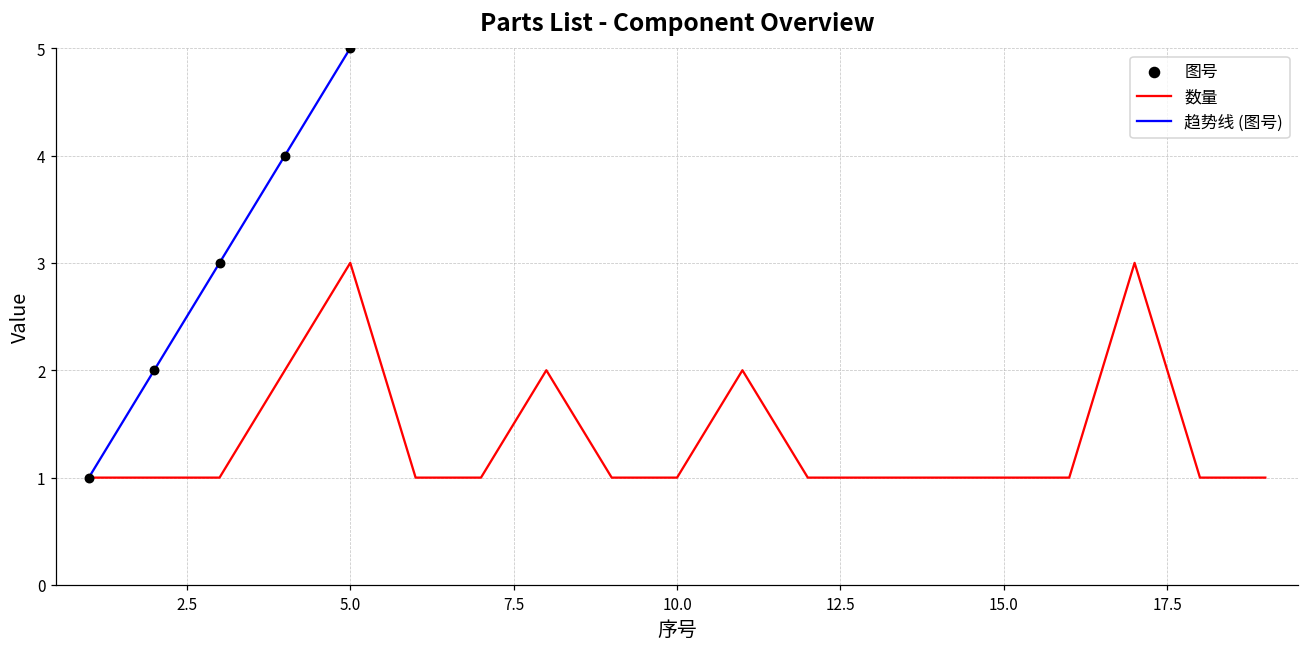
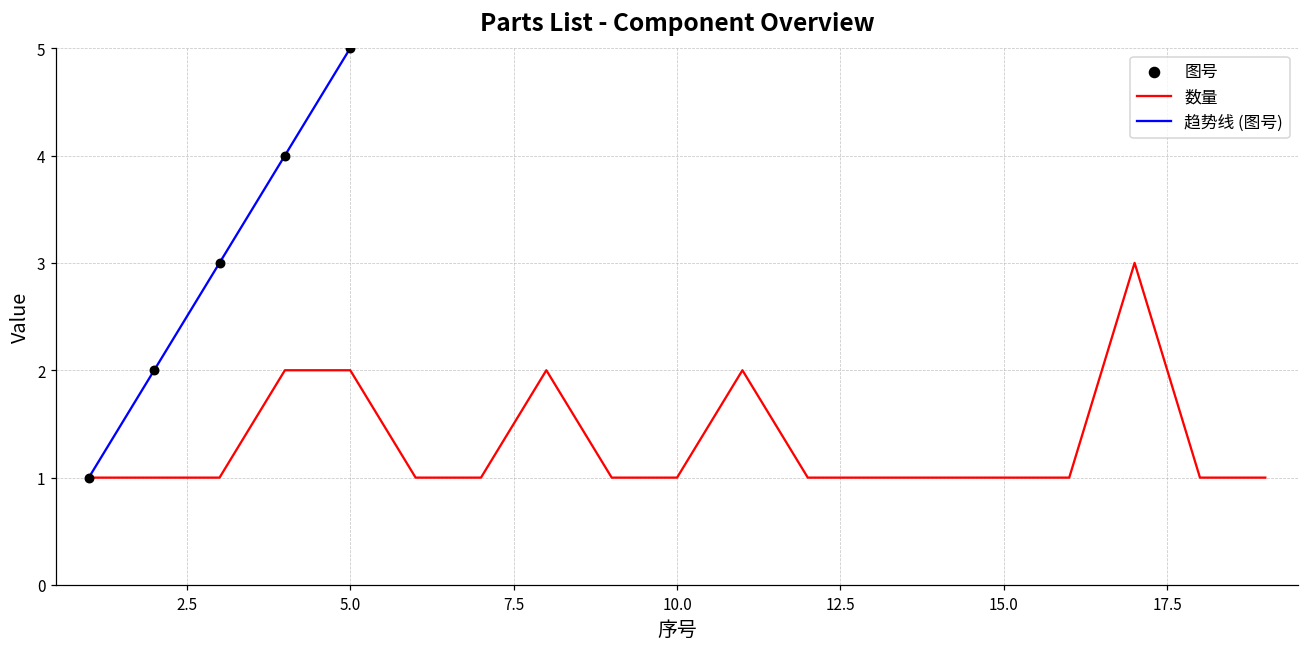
数量, 5.0: 3 -> 2
